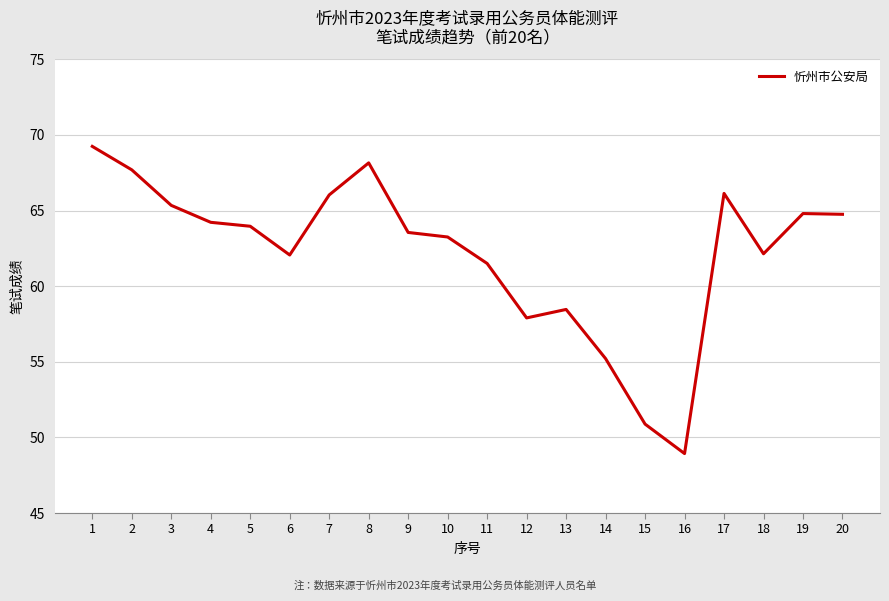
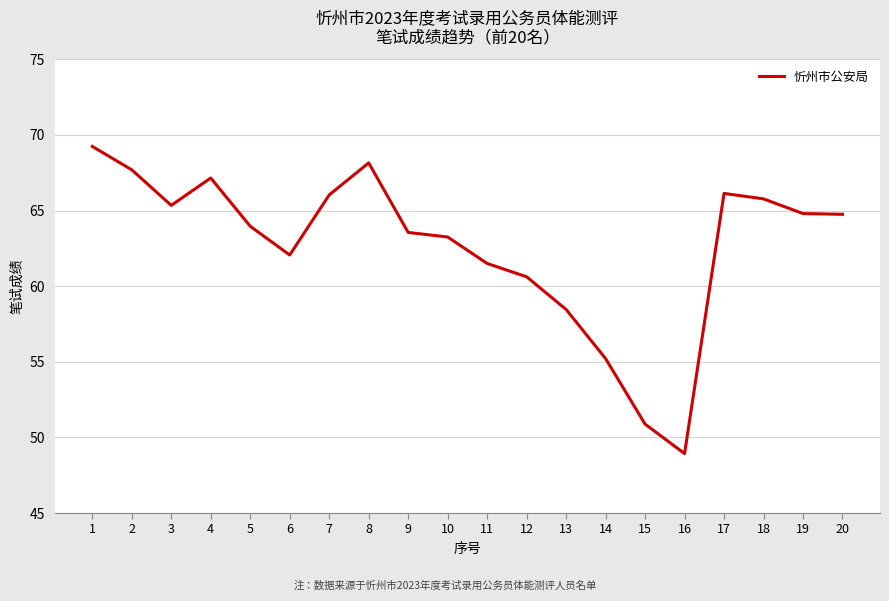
4: 64.2 -> 67.2
12: 57.9 -> 60.6
18: 62.1 -> 65.8
